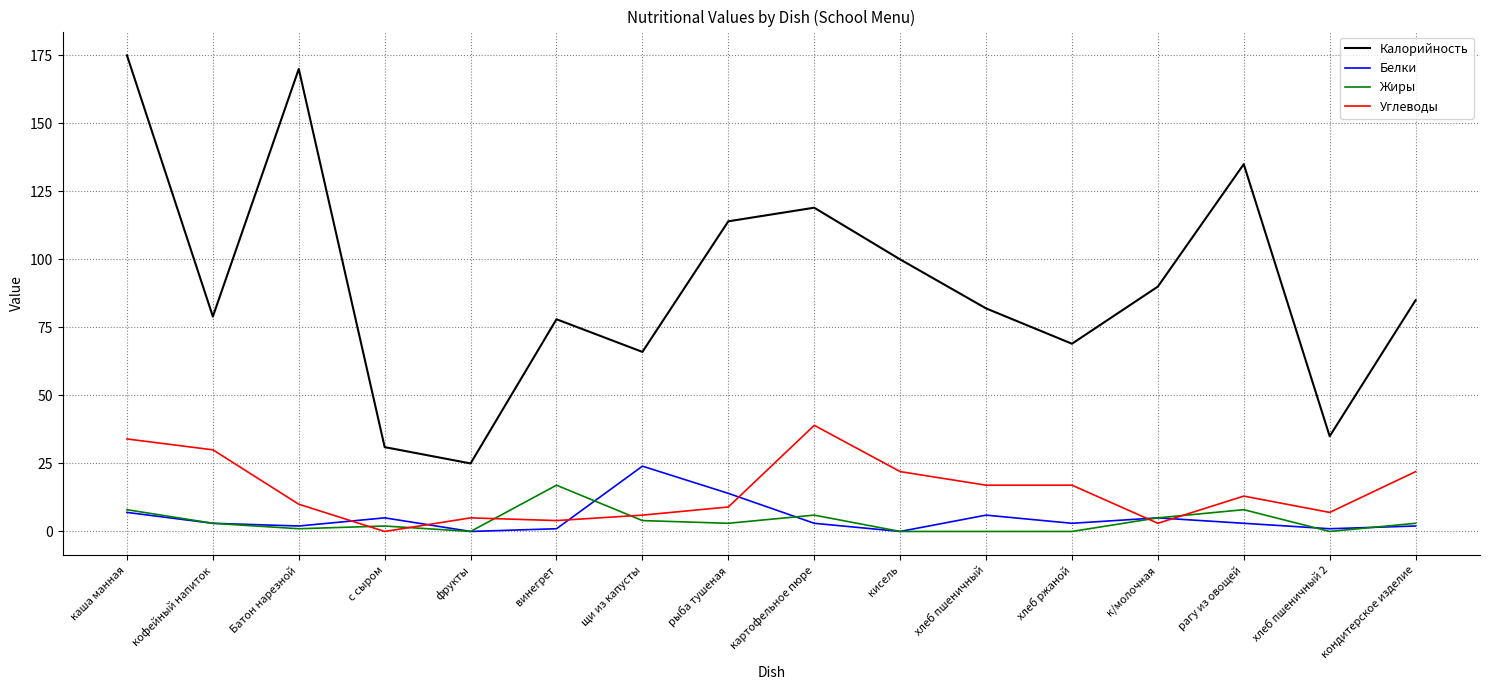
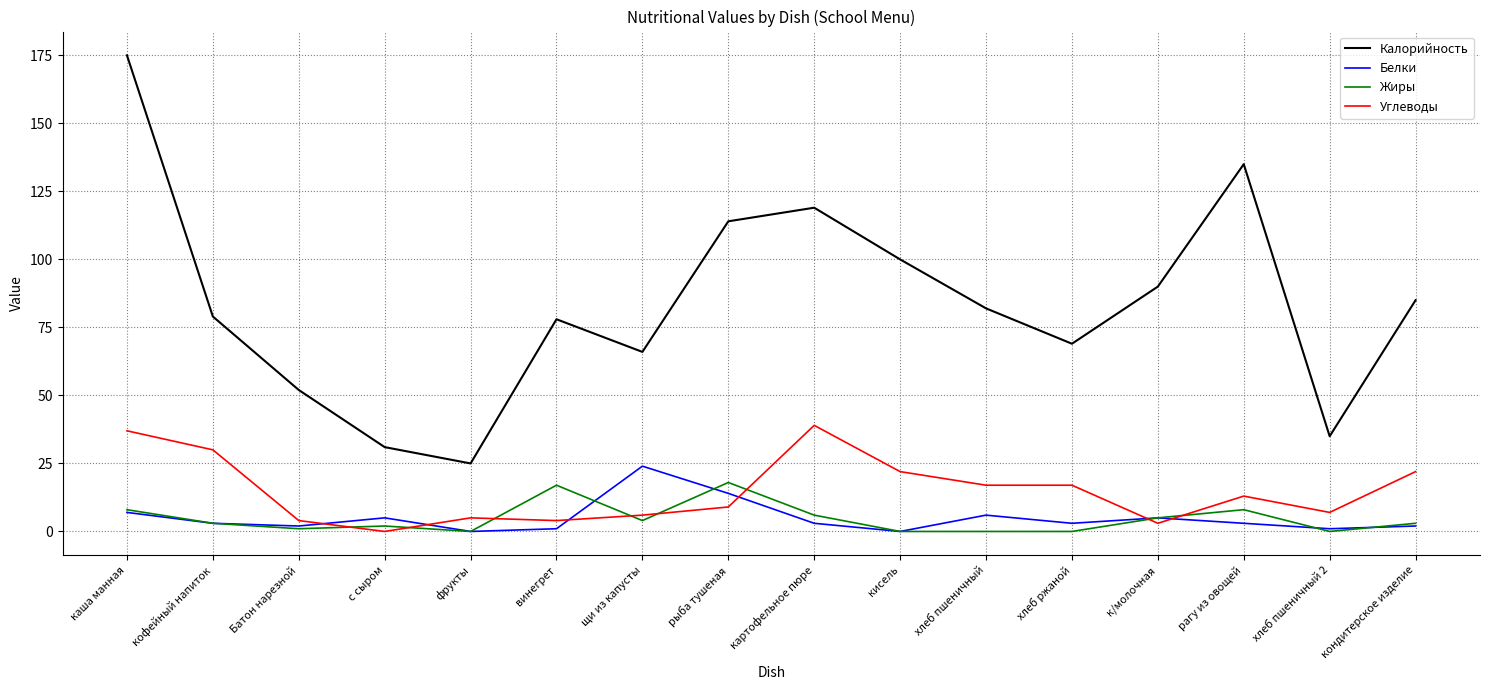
Углеводы, каша манная: 34 -> 37
Калорийность, Батон нарезной: 170 -> 52
Углеводы, Батон нарезной: 10 -> 4
Жиры, рыба тушеная: 3 -> 18
